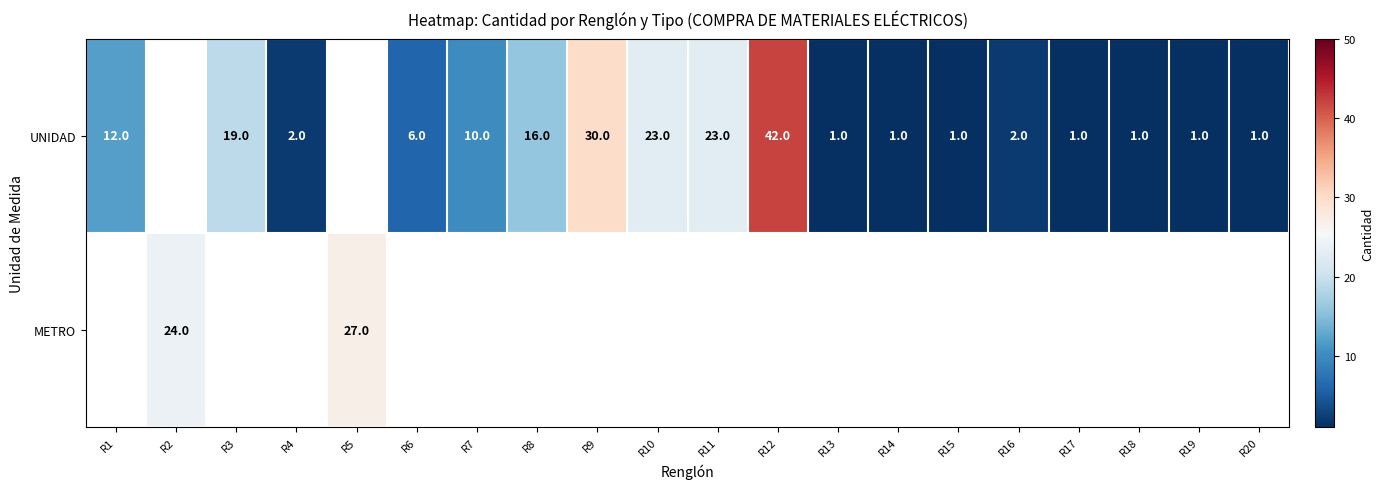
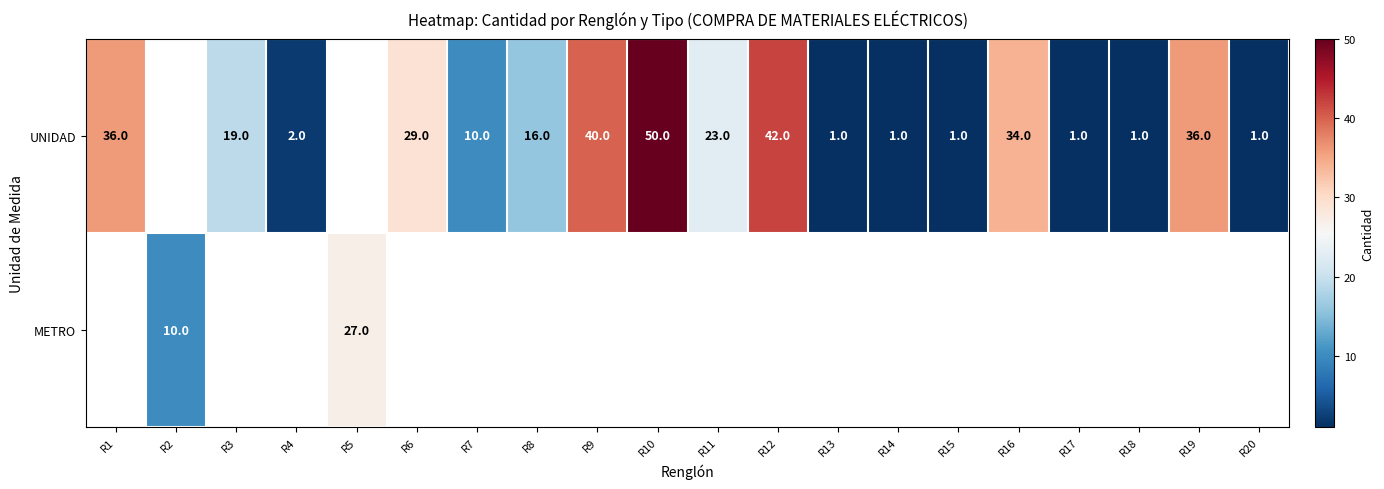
UNIDAD, R1: 12.0 -> 36.0
UNIDAD, R6: 6.0 -> 29.0
UNIDAD, R9: 30.0 -> 40.0
UNIDAD, R10: 23.0 -> 50.0
UNIDAD, R16: 2.0 -> 34.0
UNIDAD, R19: 1.0 -> 36.0
METRO, R2: 24.0 -> 10.0
